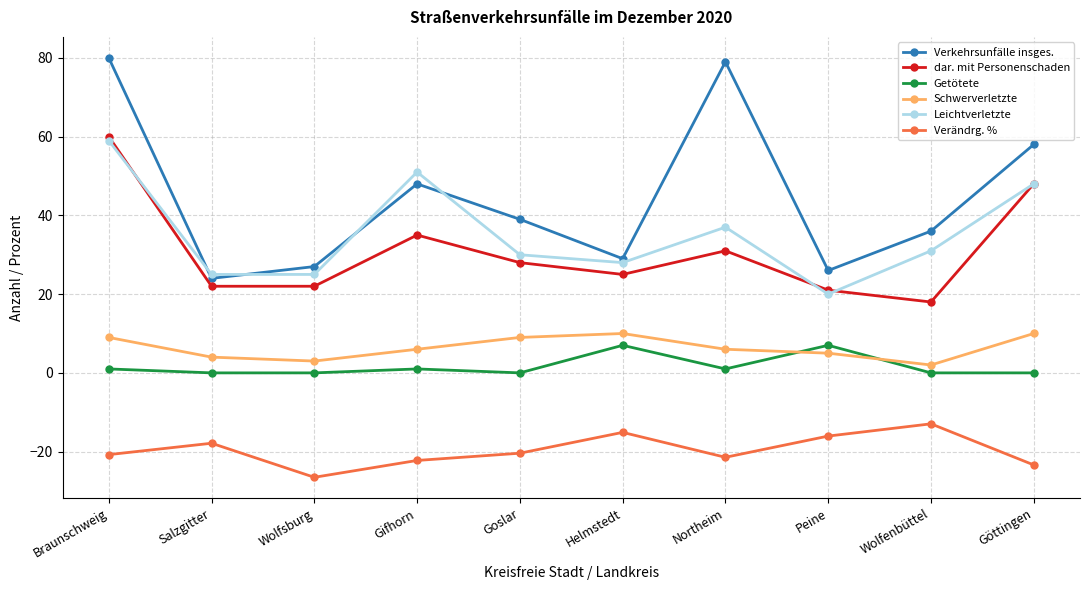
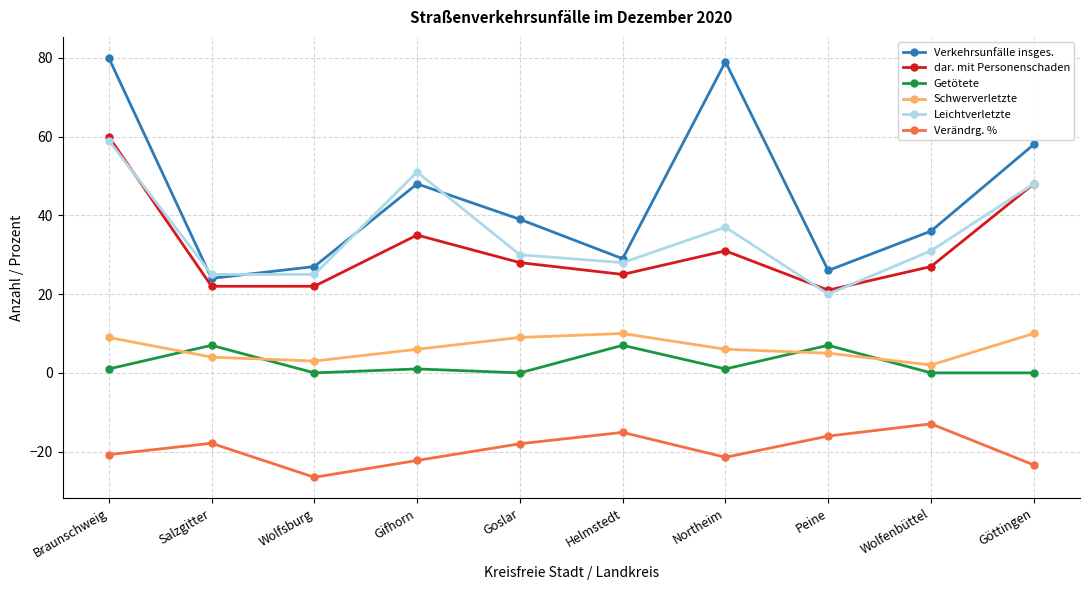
Getötete, Salzgitter: 0 -> 7
Verändrg. %, Goslar: -20 -> -18
dar. mit Personenschaden, Wolfenbüttel: 18 -> 27
